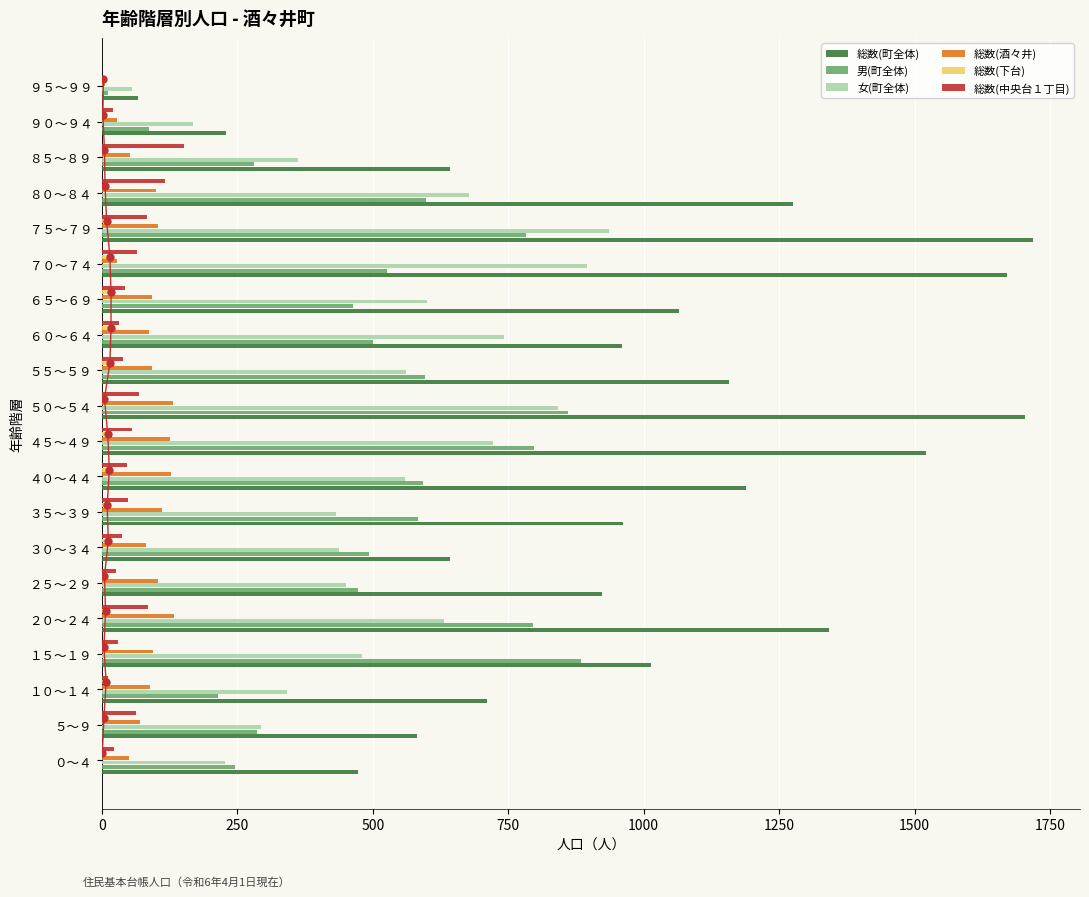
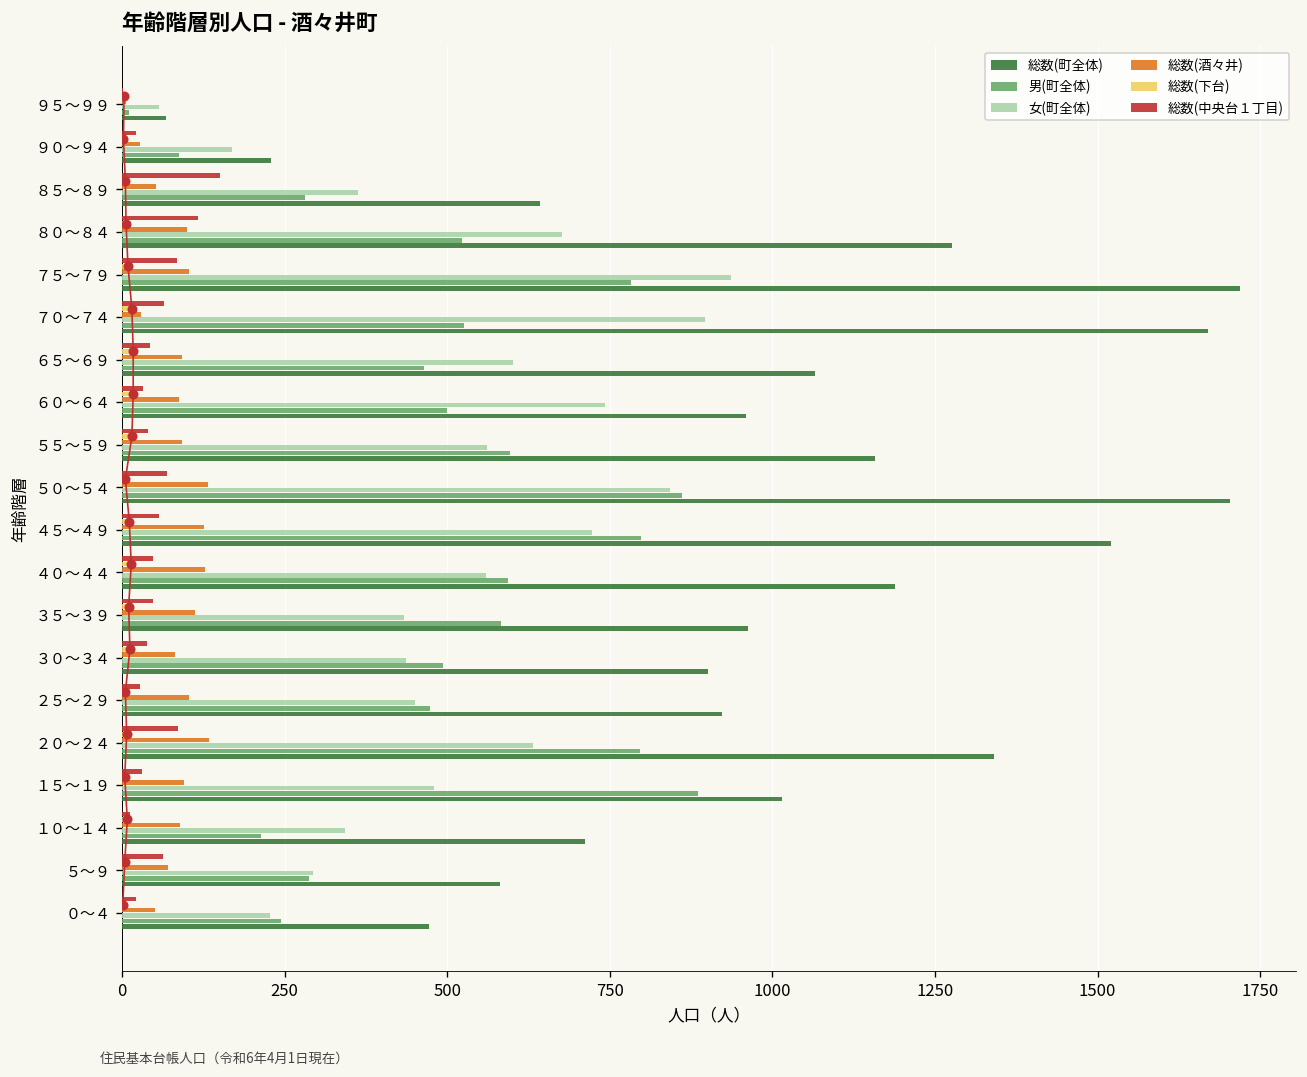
男(町全体), ８０～８４: 600 -> 520
総数(町全体), ３０～３４: 640 -> 900
